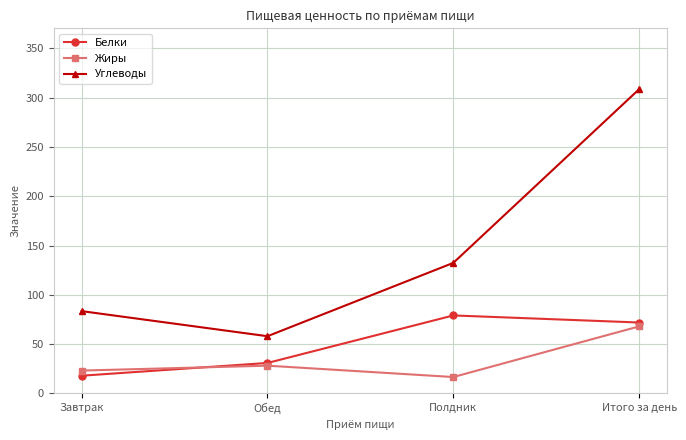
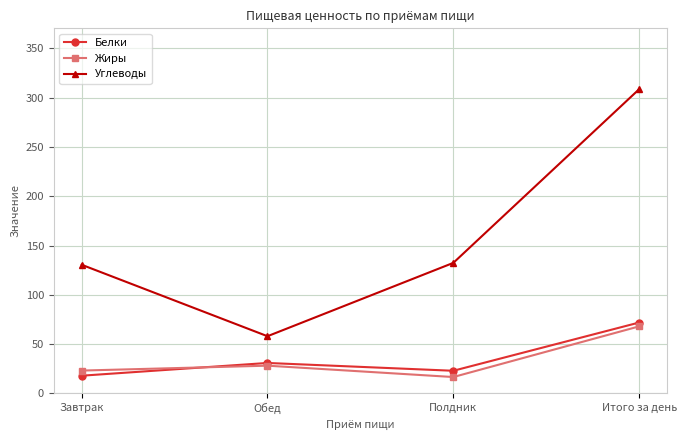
Углеводы, Завтрак: 80 -> 130
Белки, Полдник: 80 -> 20
